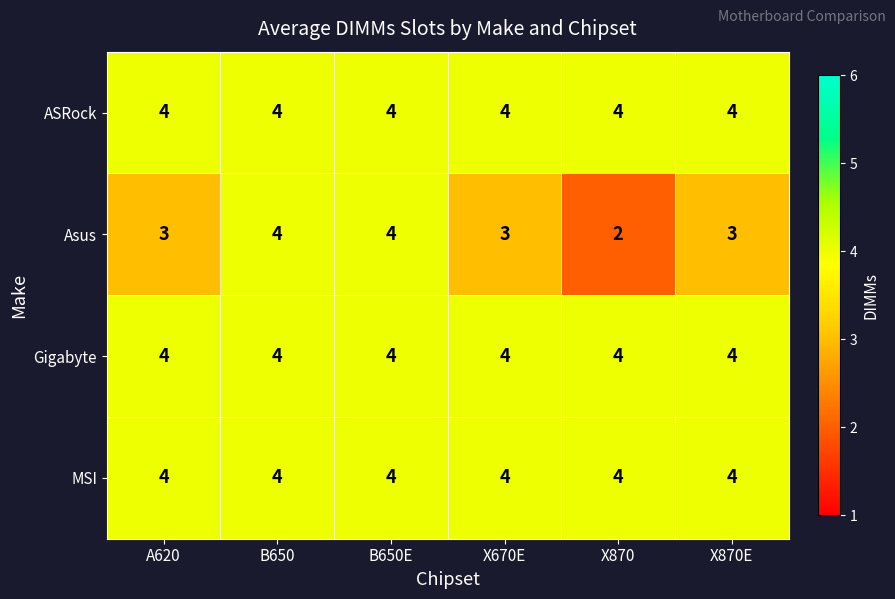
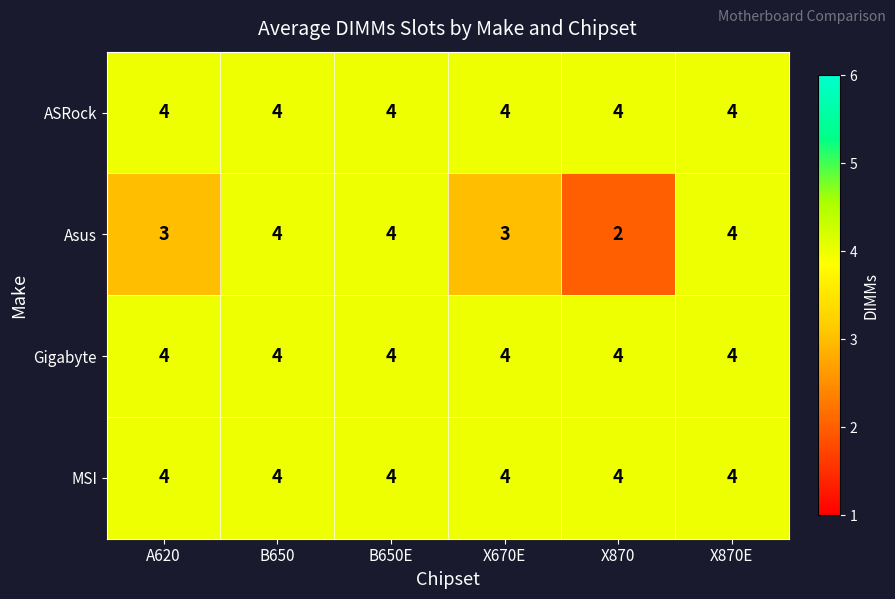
Asus, X870E: 3 -> 4
